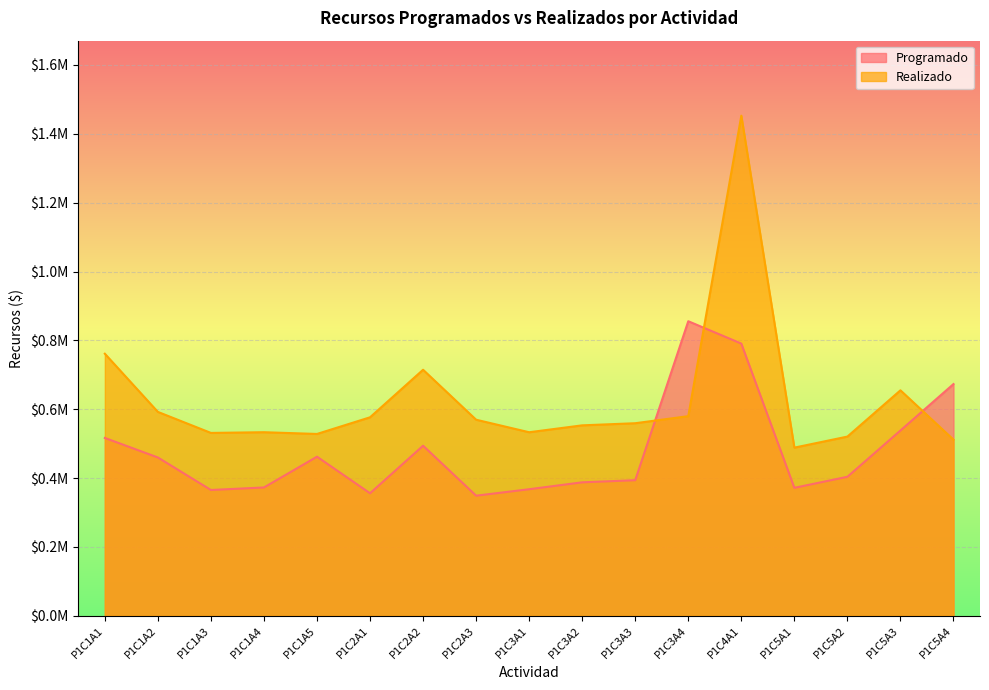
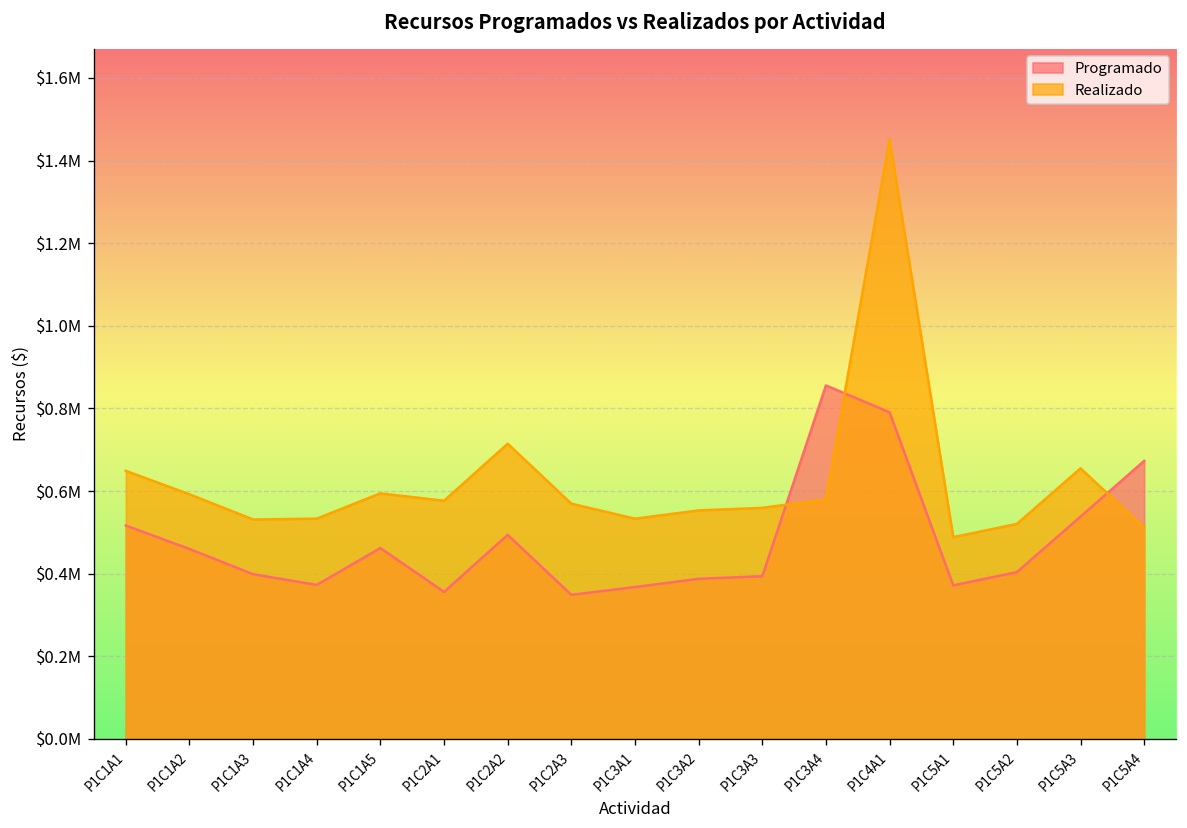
Realizado, P1C1A1: $760000 -> $650000
Programado, P1C1A3: $370000 -> $400000
Realizado, P1C1A5: $530000 -> $590000
